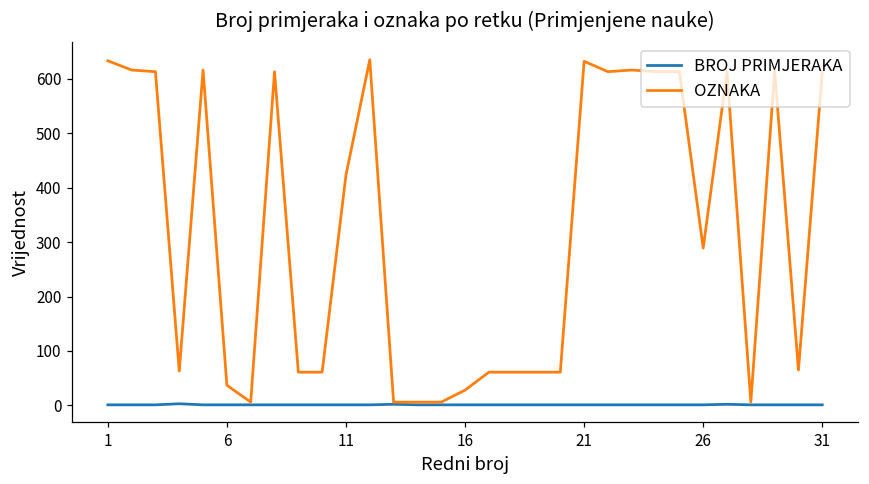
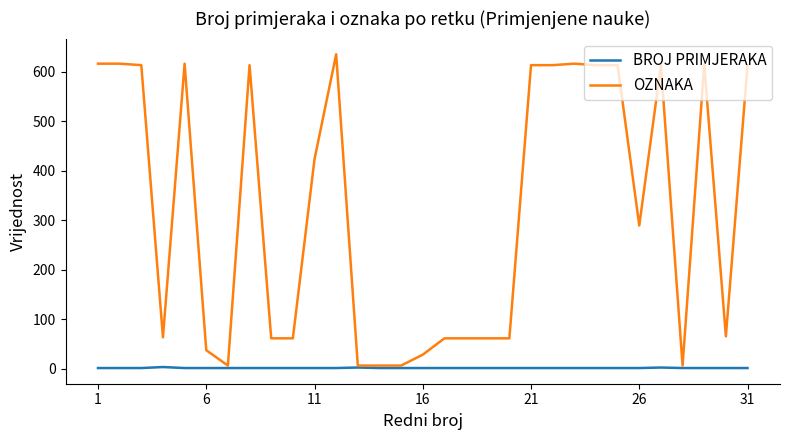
OZNAKA, 1: 630 -> 620
OZNAKA, 21: 630 -> 610
